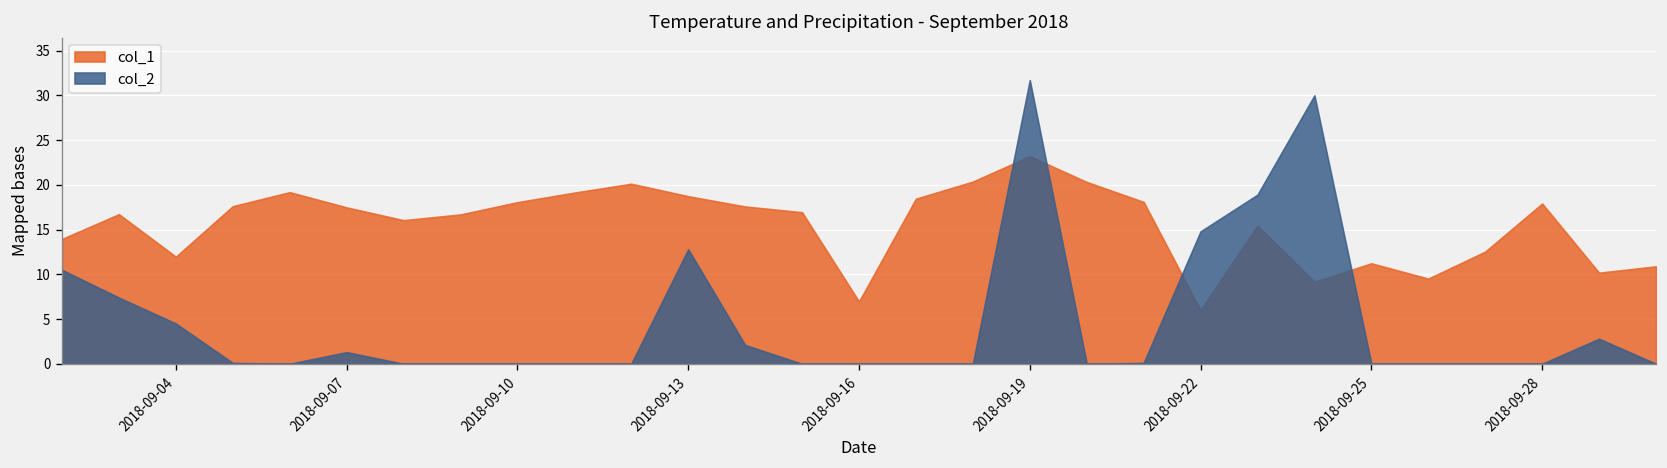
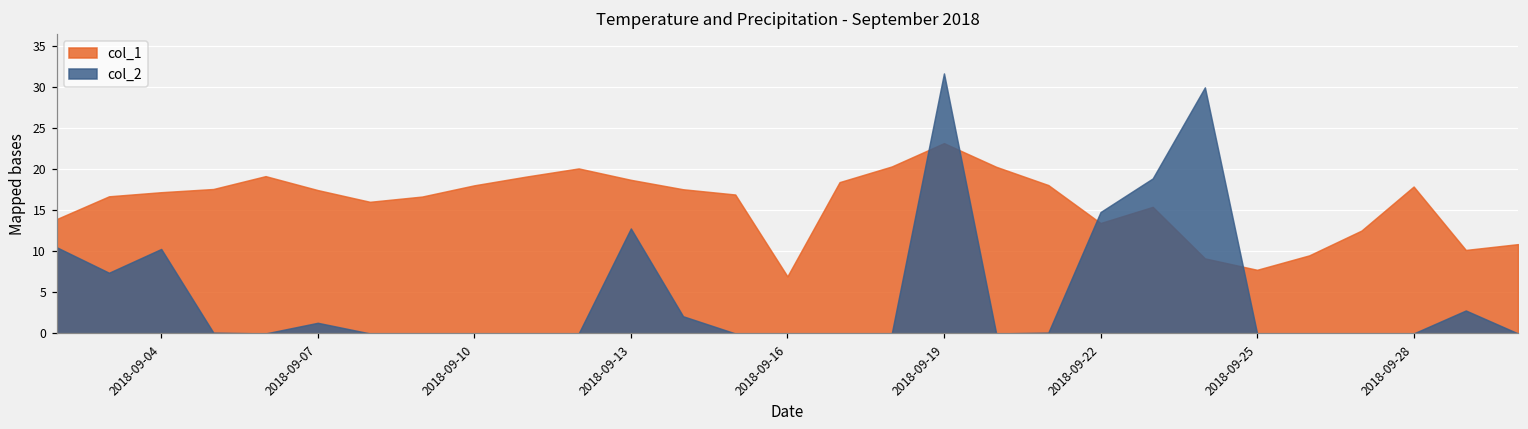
col_1, 2018-09-04: 12 -> 17
col_2, 2018-09-04: 5 -> 10
col_1, 2018-09-22: 6 -> 13
col_1, 2018-09-25: 11 -> 8
